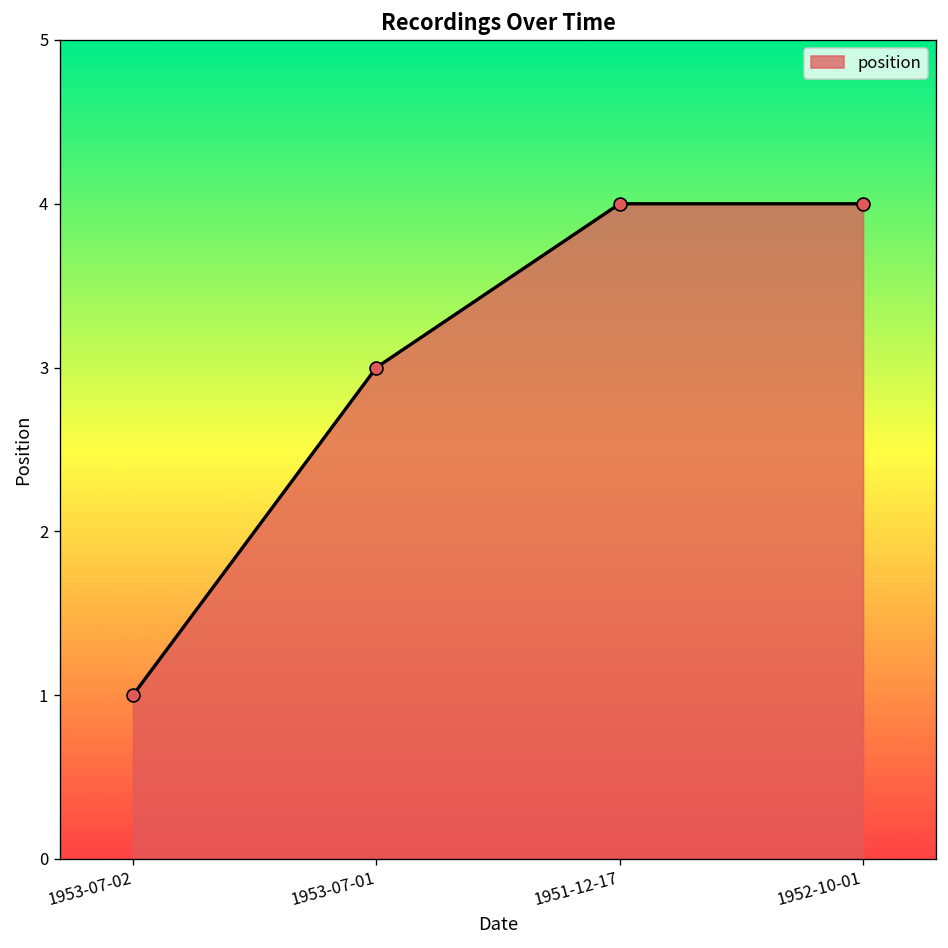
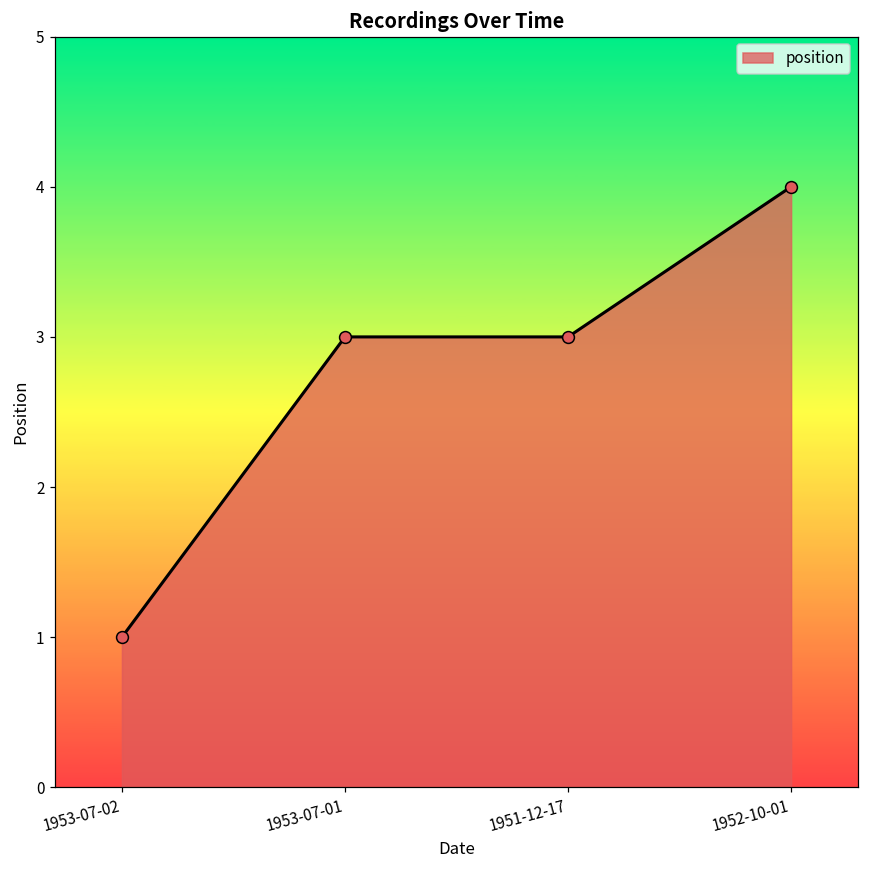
1951-12-17: 4 -> 3
